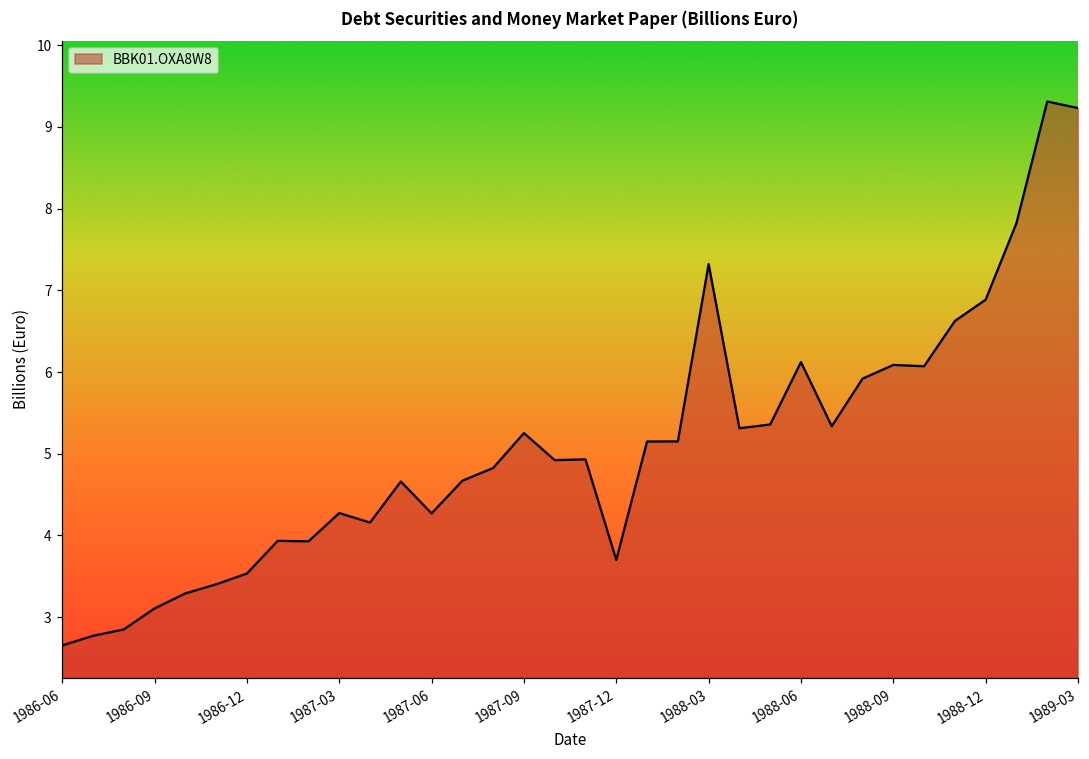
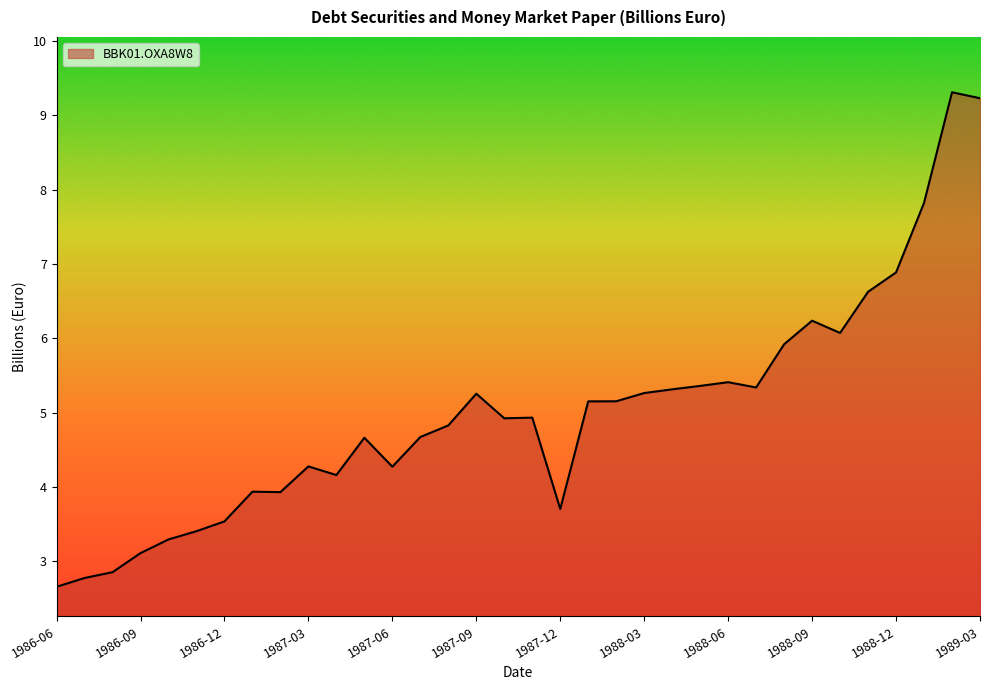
1988-03: 7.3 -> 5.3
1988-06: 6.1 -> 5.4
1988-09: 6.1 -> 6.2
